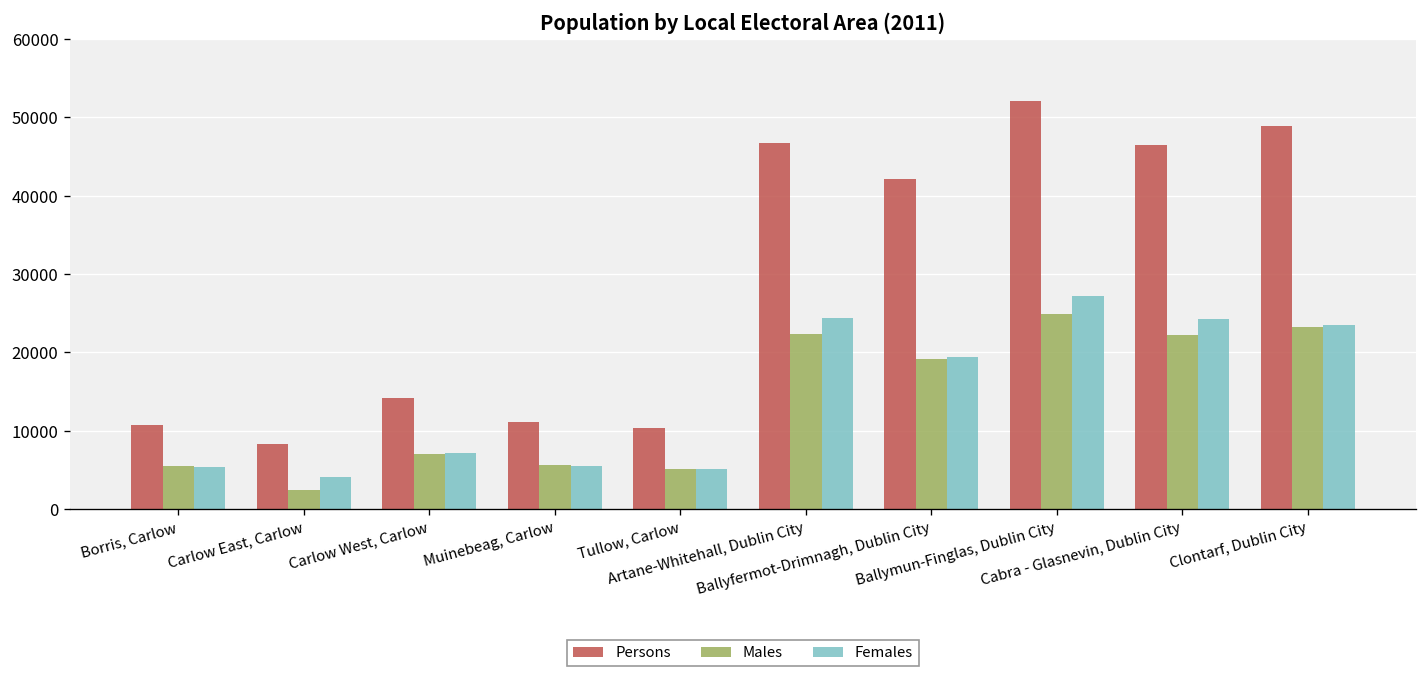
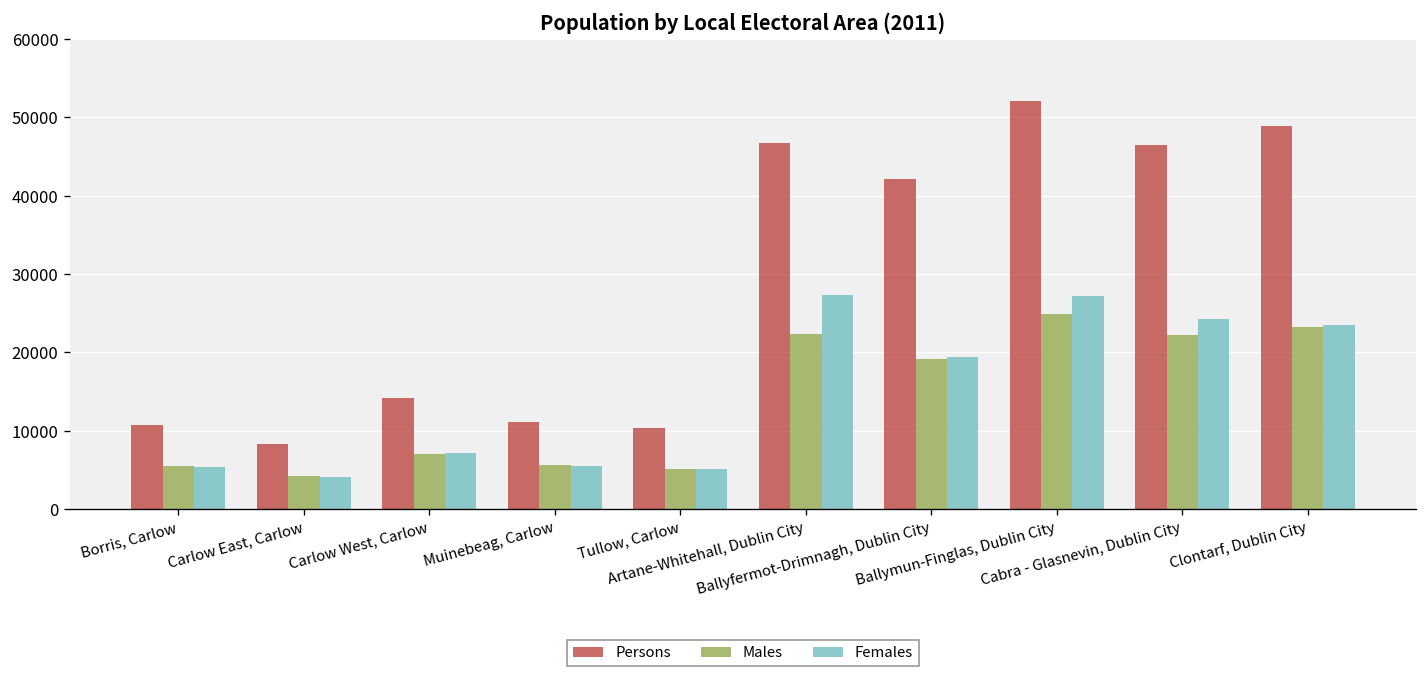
Males, Carlow East, Carlow: 2000 -> 4000
Females, Artane-Whitehall, Dublin City: 24000 -> 27000
